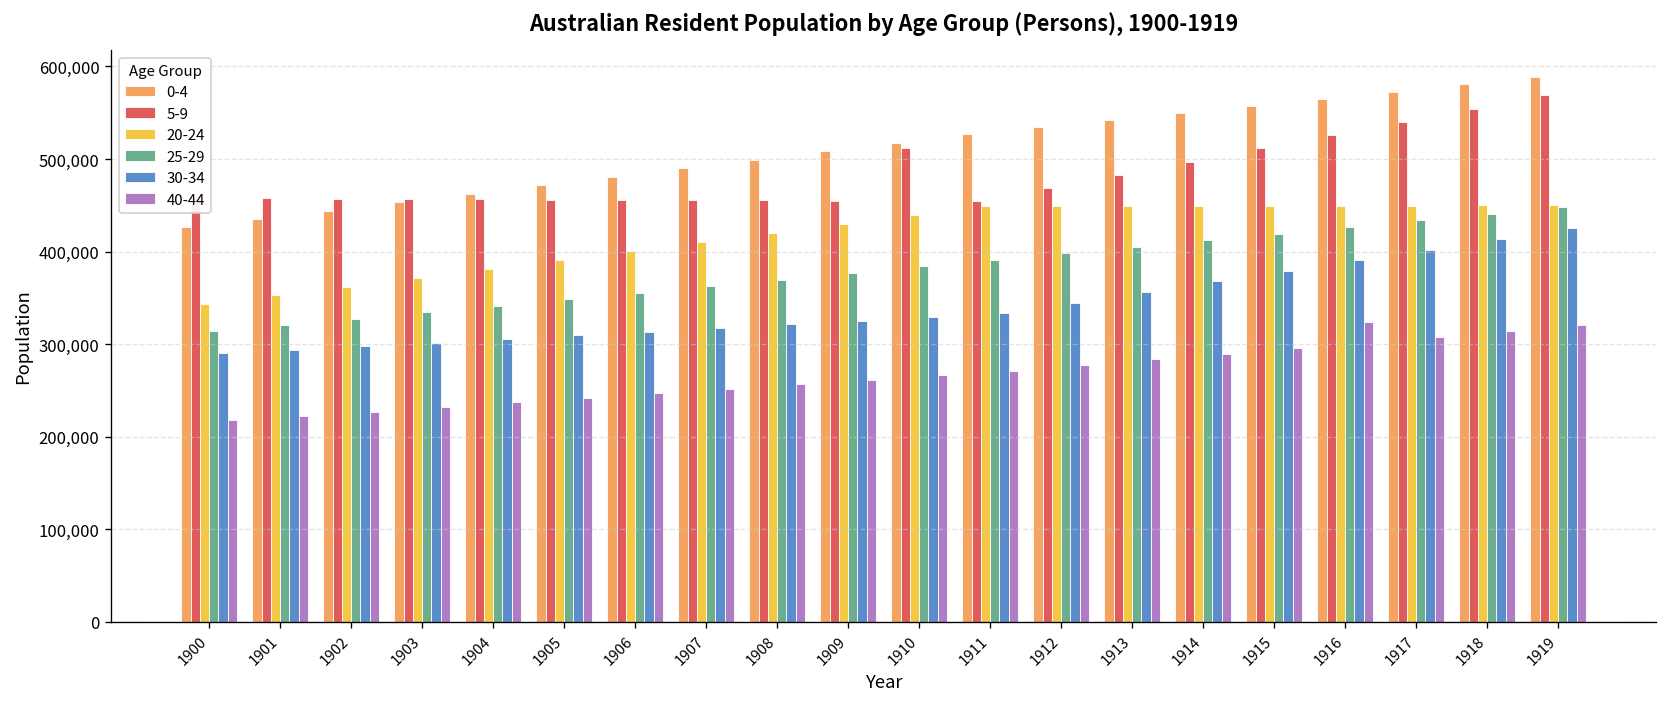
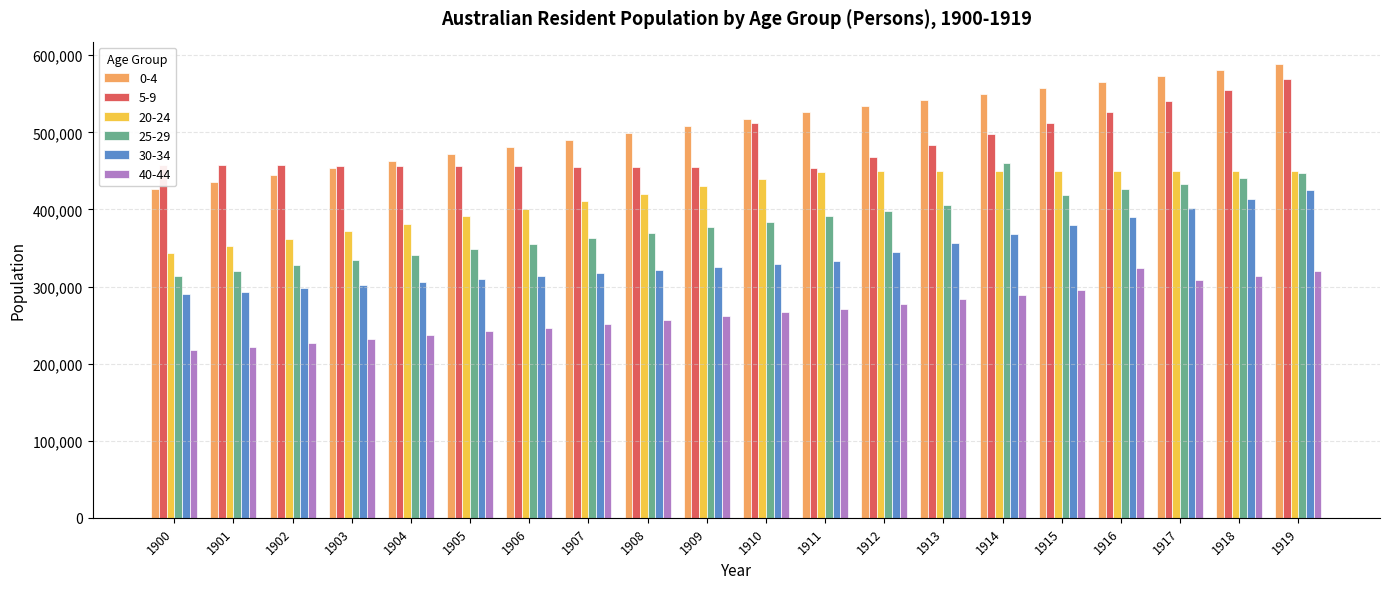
25-29, 1914: 410,000 -> 460,000
